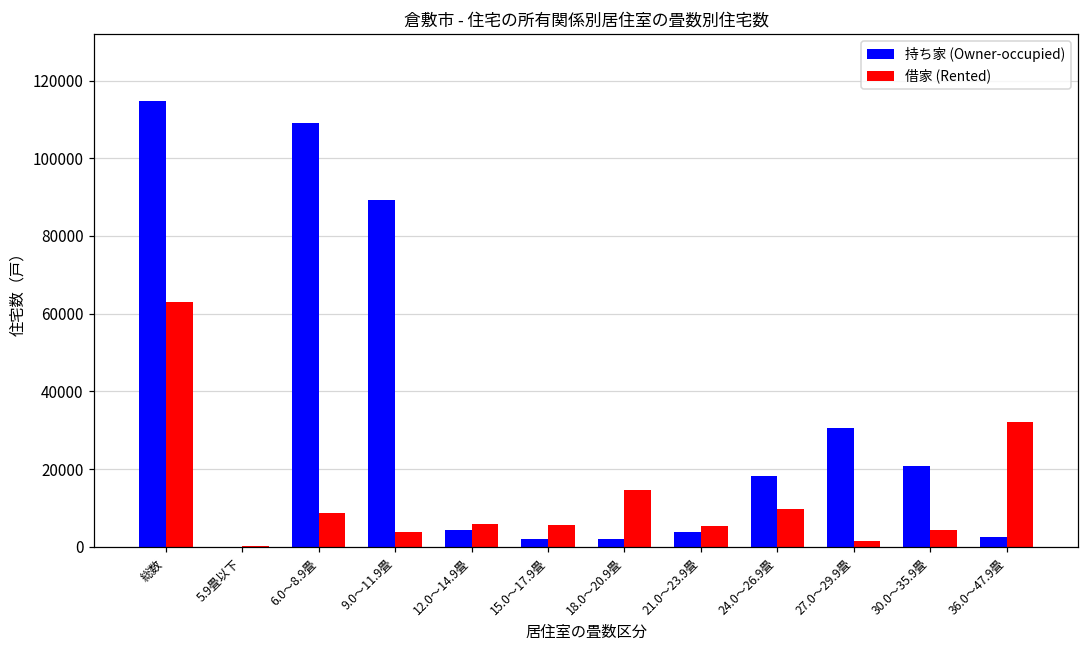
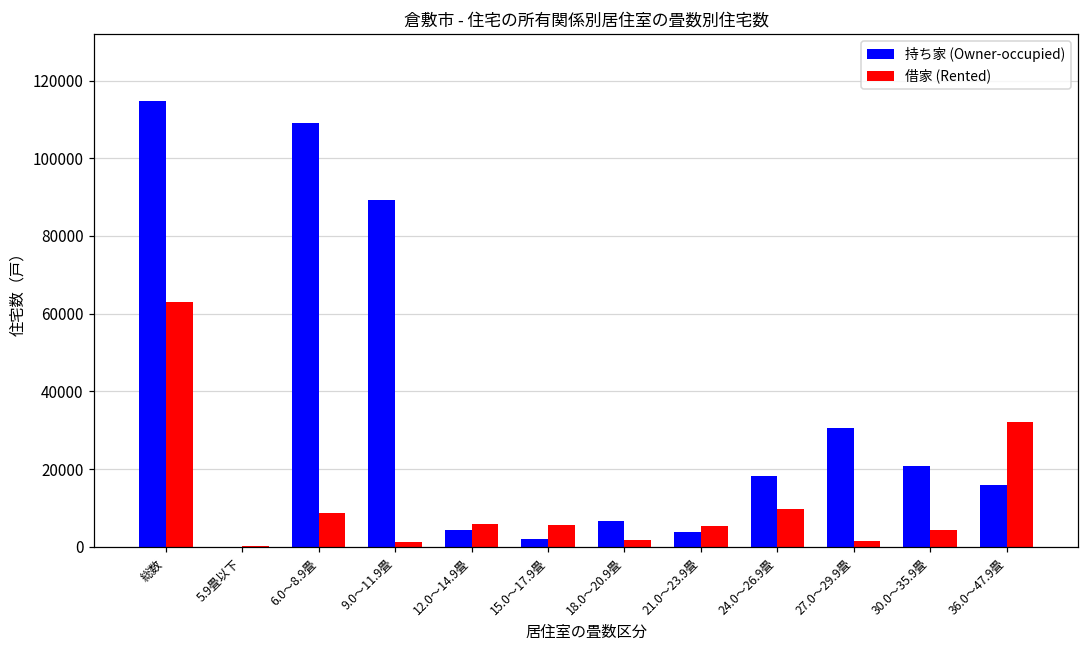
借家 (Rented), 9.0～11.9畳: 4000 -> 1000
持ち家 (Owner-occupied), 18.0～20.9畳: 2000 -> 7000
借家 (Rented), 18.0～20.9畳: 14000 -> 2000
持ち家 (Owner-occupied), 36.0～47.9畳: 2000 -> 16000
